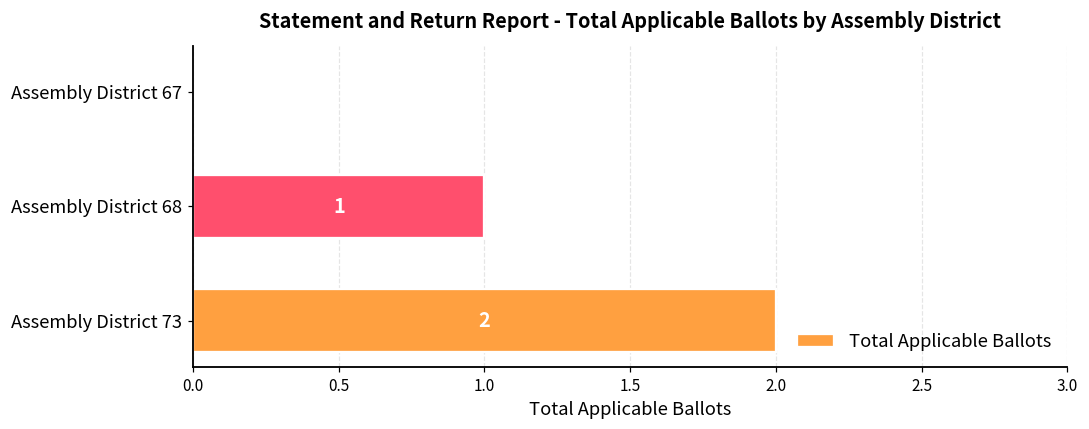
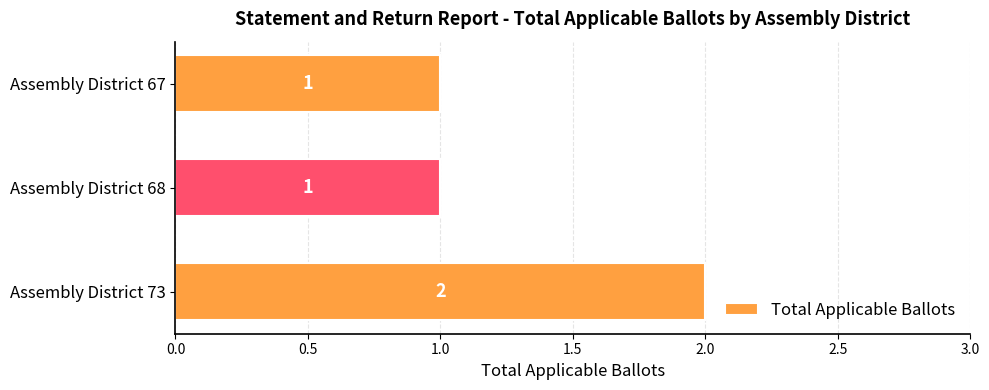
Assembly District 67: 0 -> 1
